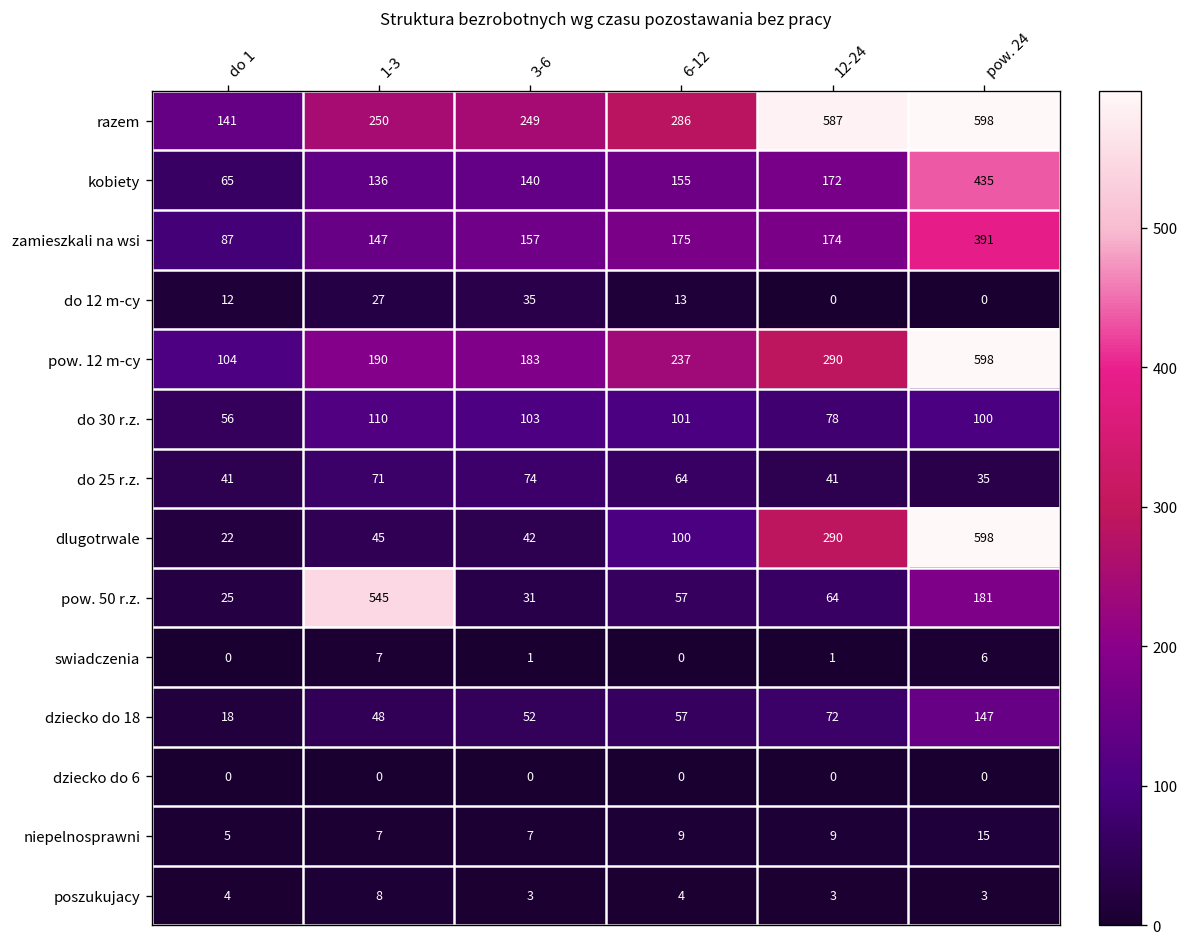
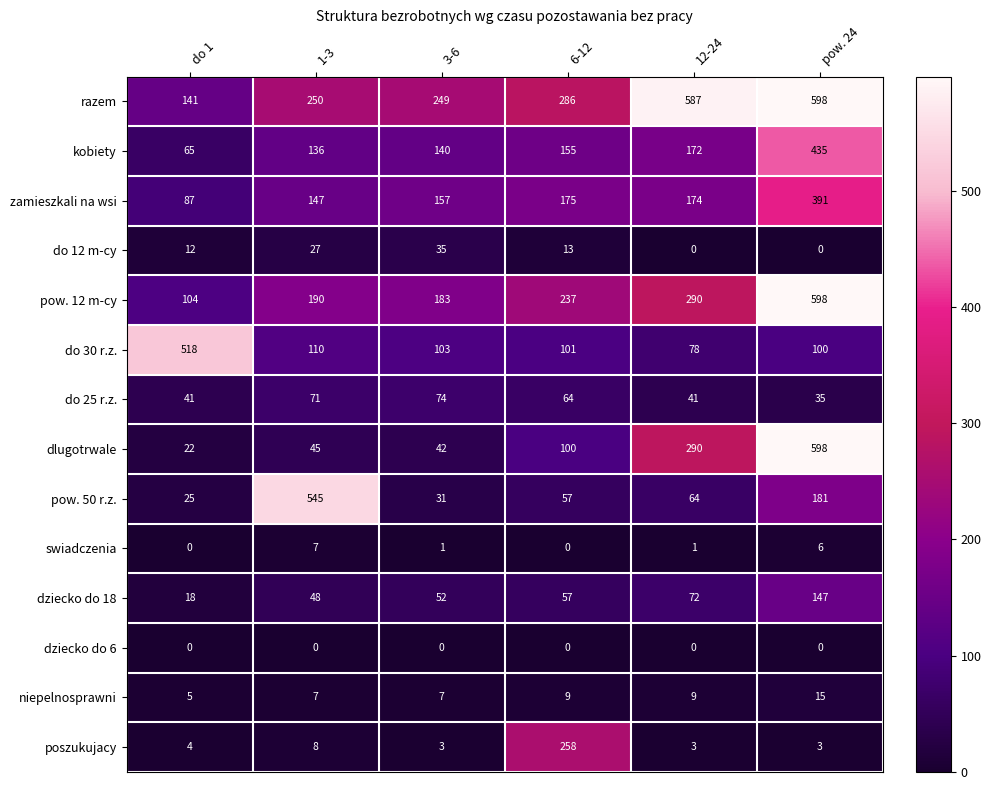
do 30 r.z., do 1: 56 -> 518
poszukujacy, 6-12: 4 -> 258
